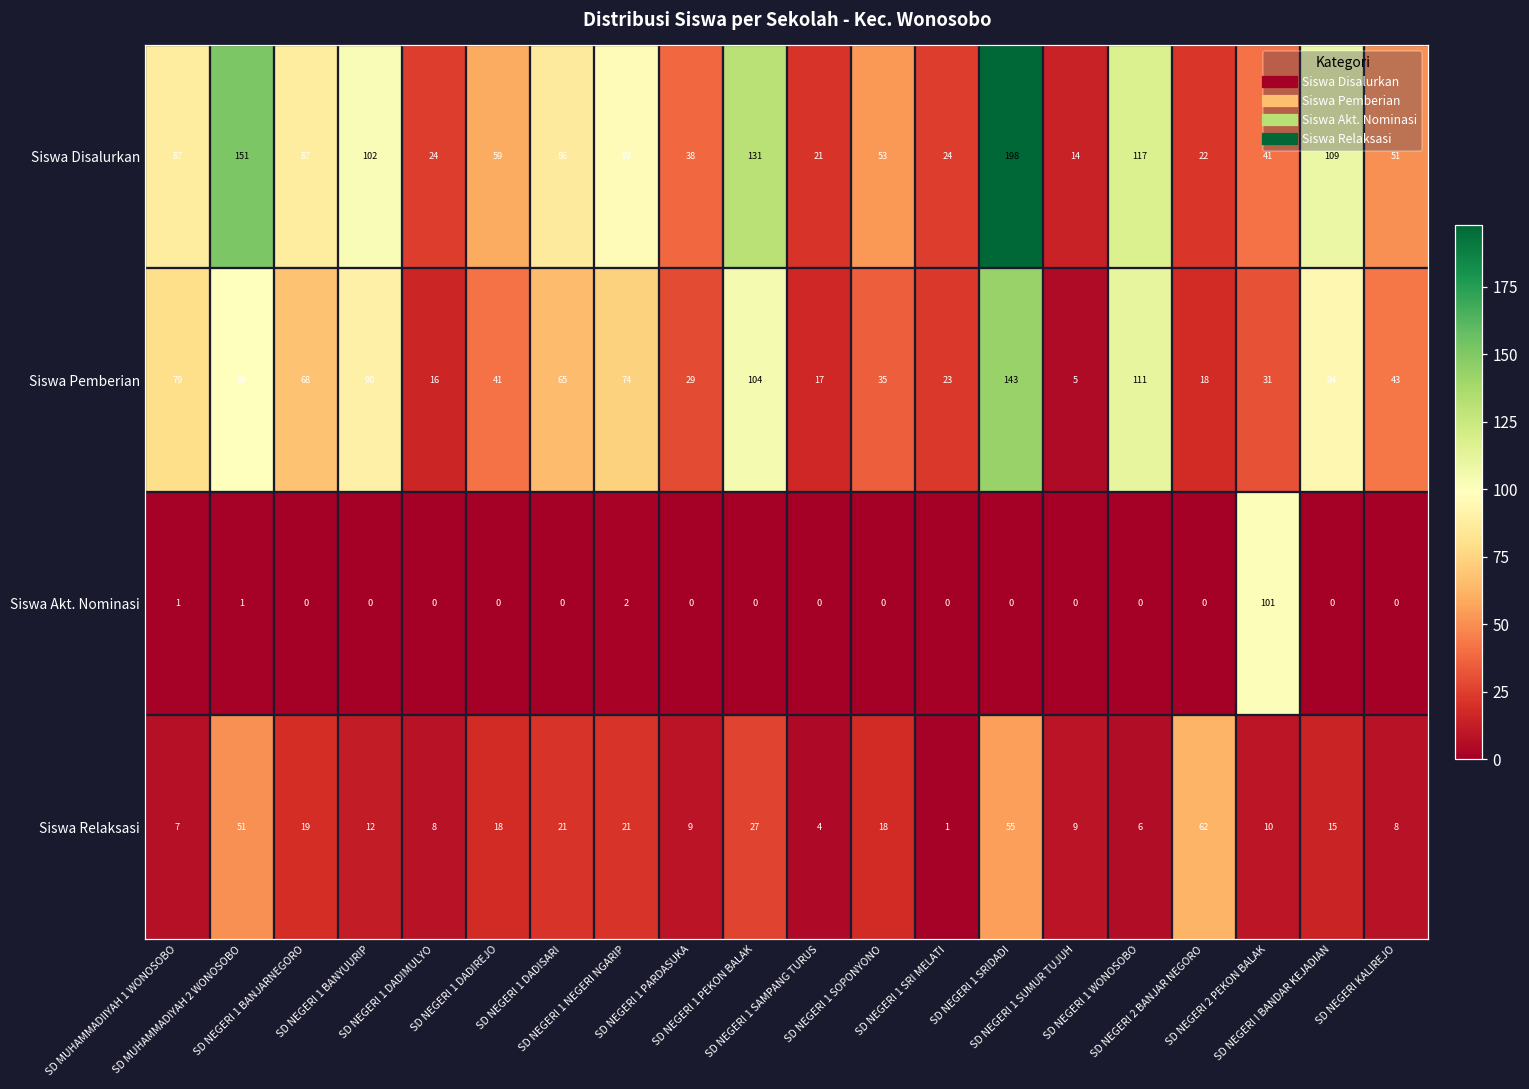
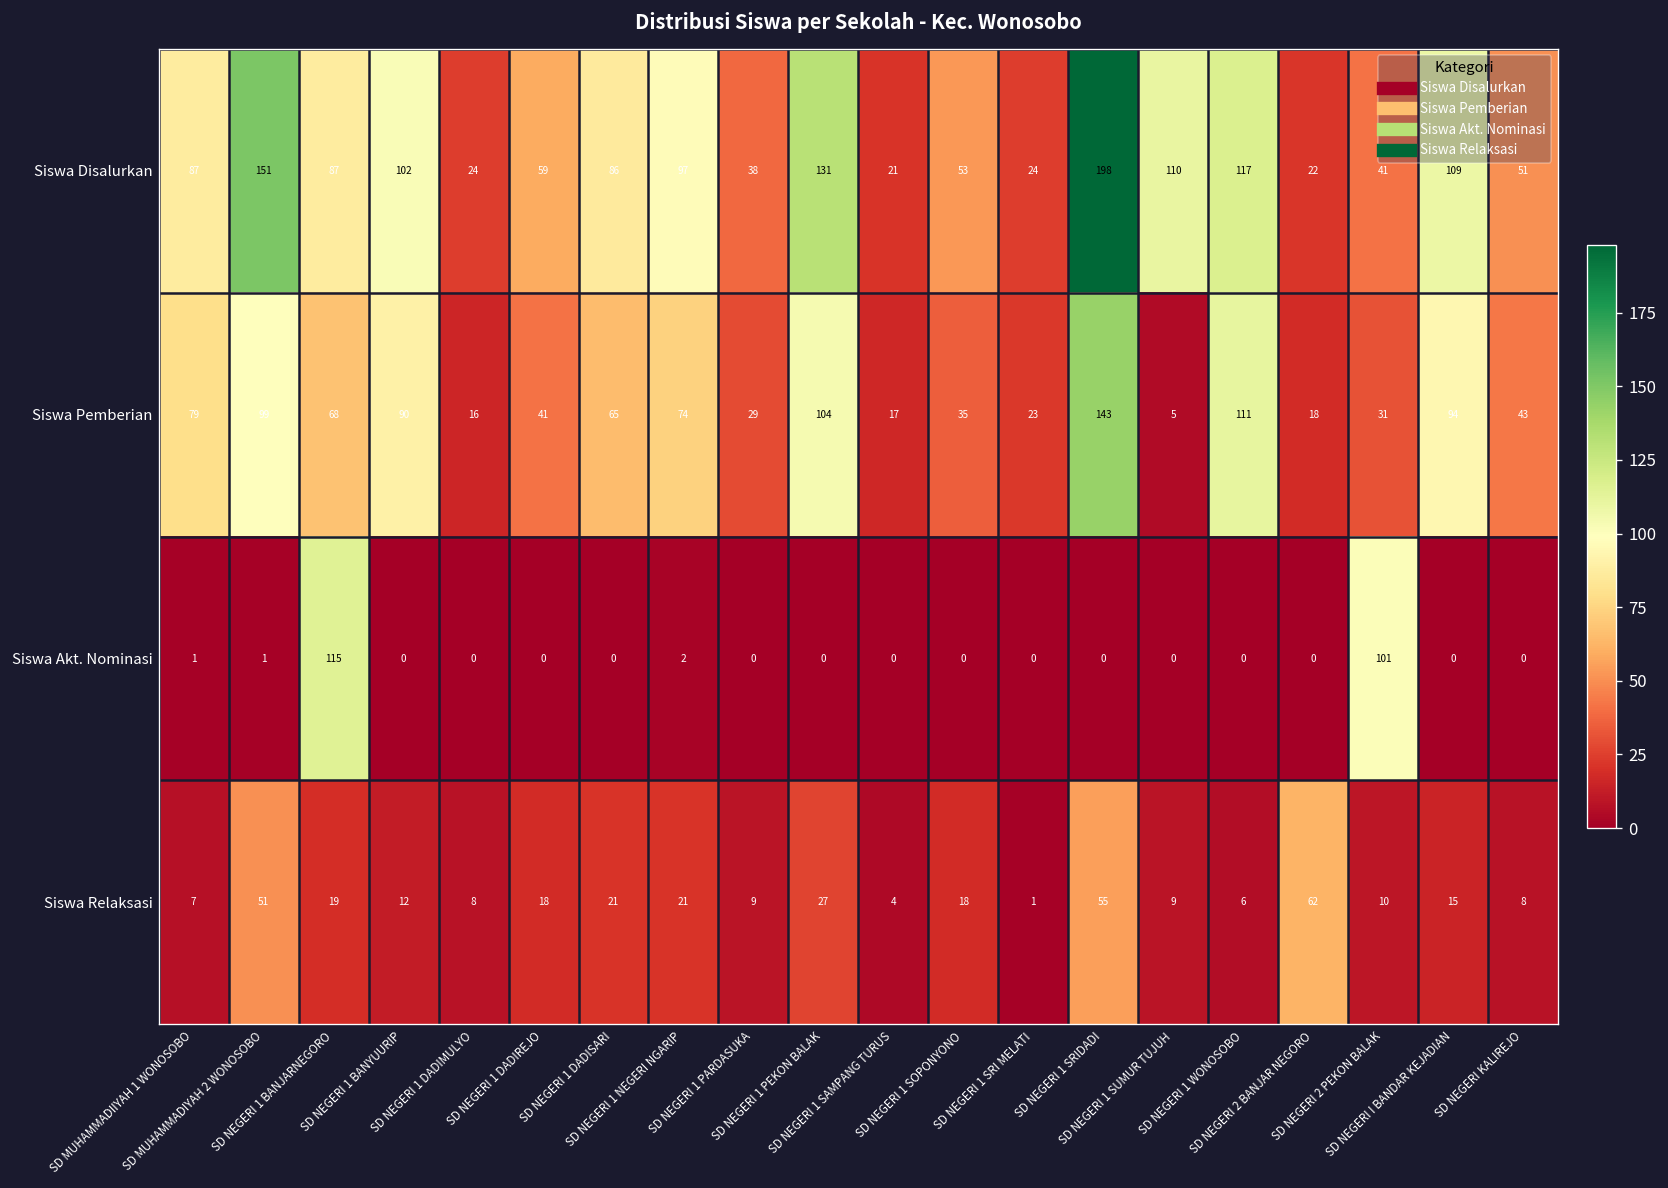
Siswa Disalurkan, SD NEGERI 1 SUMUR TUJUH: 14 -> 110
Siswa Akt. Nominasi, SD NEGERI 1 BANJARNEGORO: 0 -> 115
